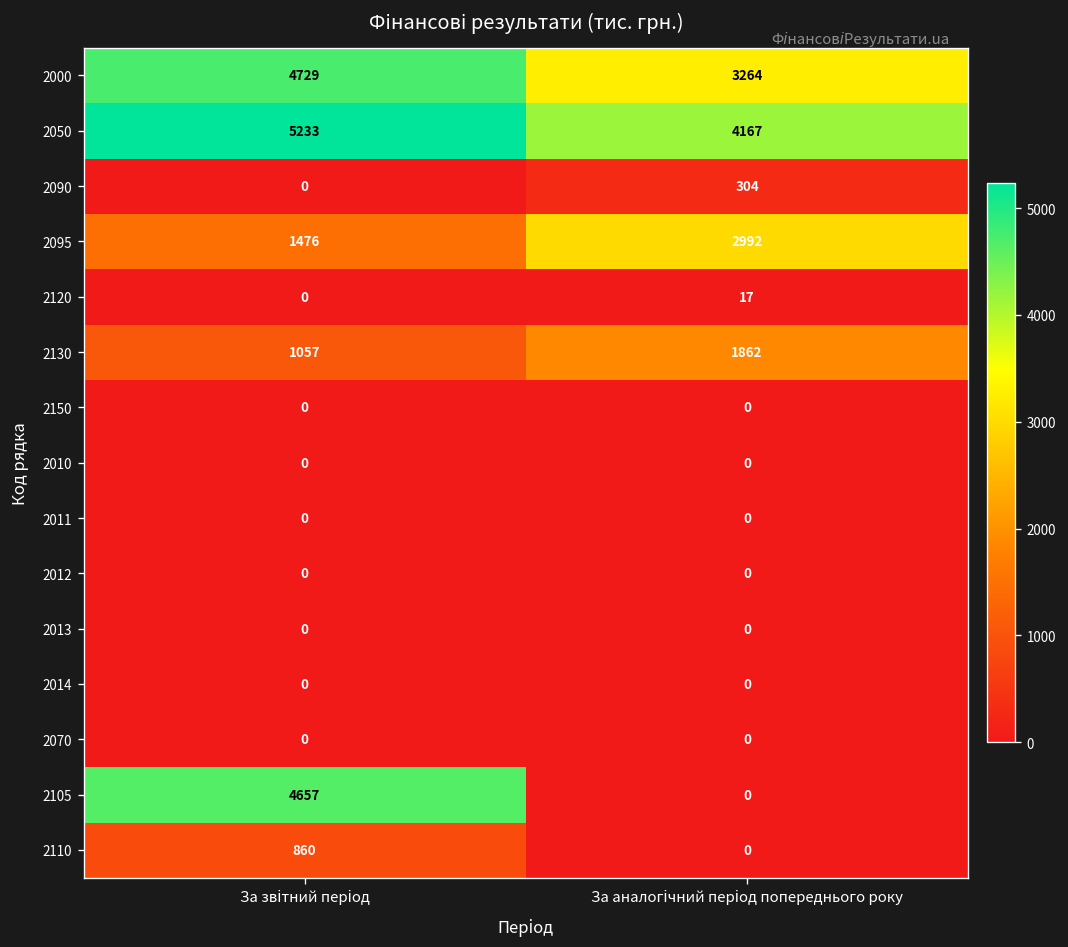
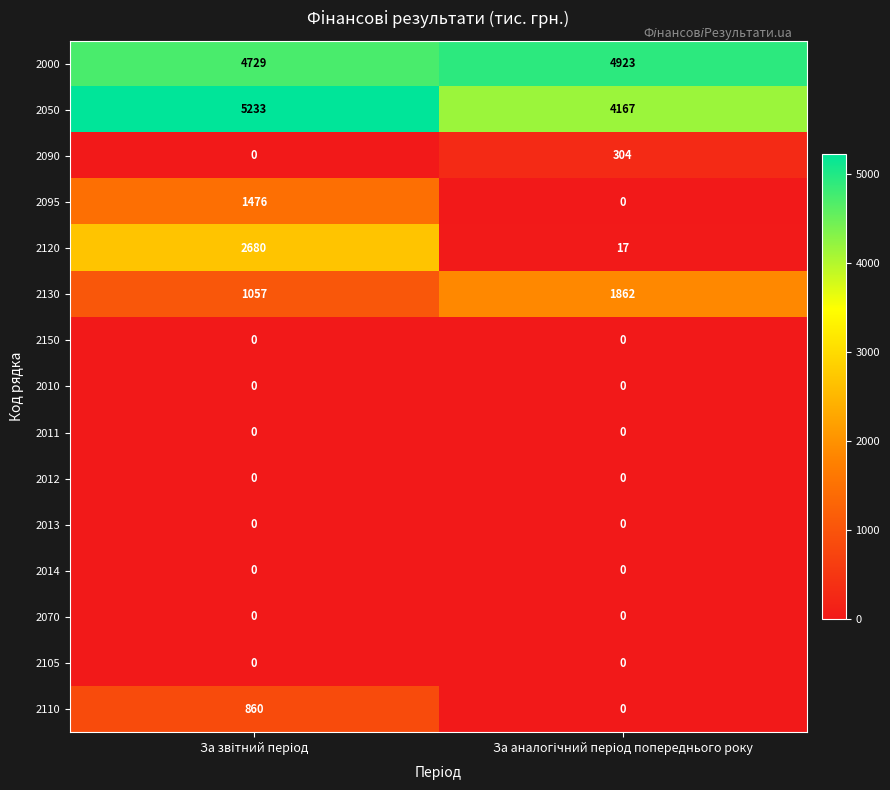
2000, За аналогічний період попереднього року: 3264 -> 4923
2095, За аналогічний період попереднього року: 2992 -> 0
2120, За звітний період: 0 -> 2680
2105, За звітний період: 4657 -> 0
